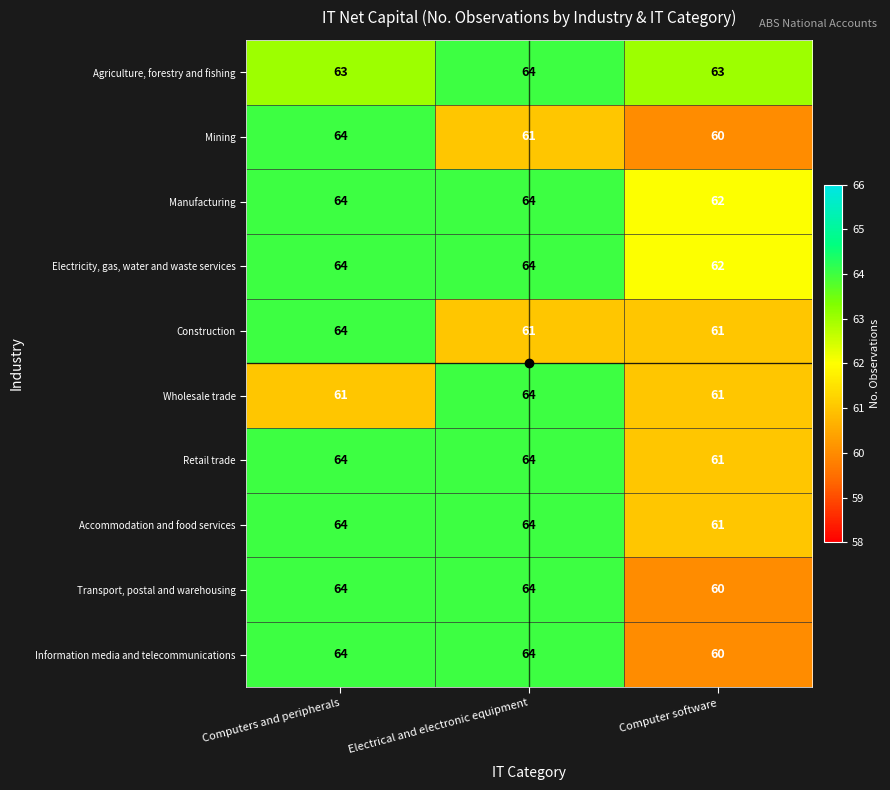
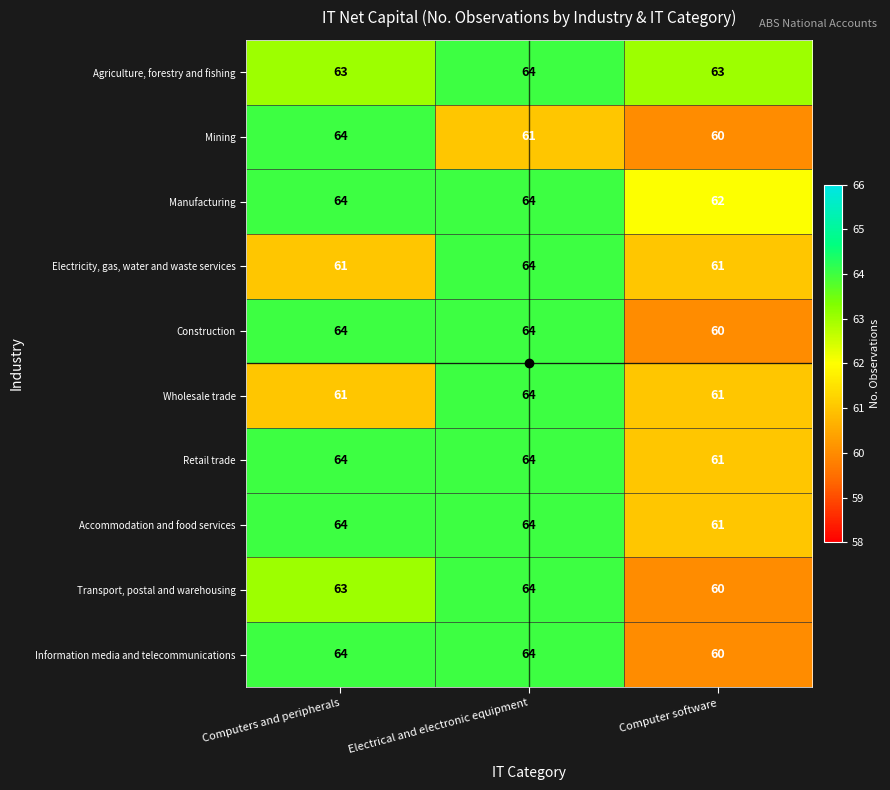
Electricity, gas, water and waste services, Computers and peripherals: 64 -> 61
Electricity, gas, water and waste services, Computer software: 62 -> 61
Construction, Electrical and electronic equipment: 61 -> 64
Construction, Computer software: 61 -> 60
Transport, postal and warehousing, Computers and peripherals: 64 -> 63
